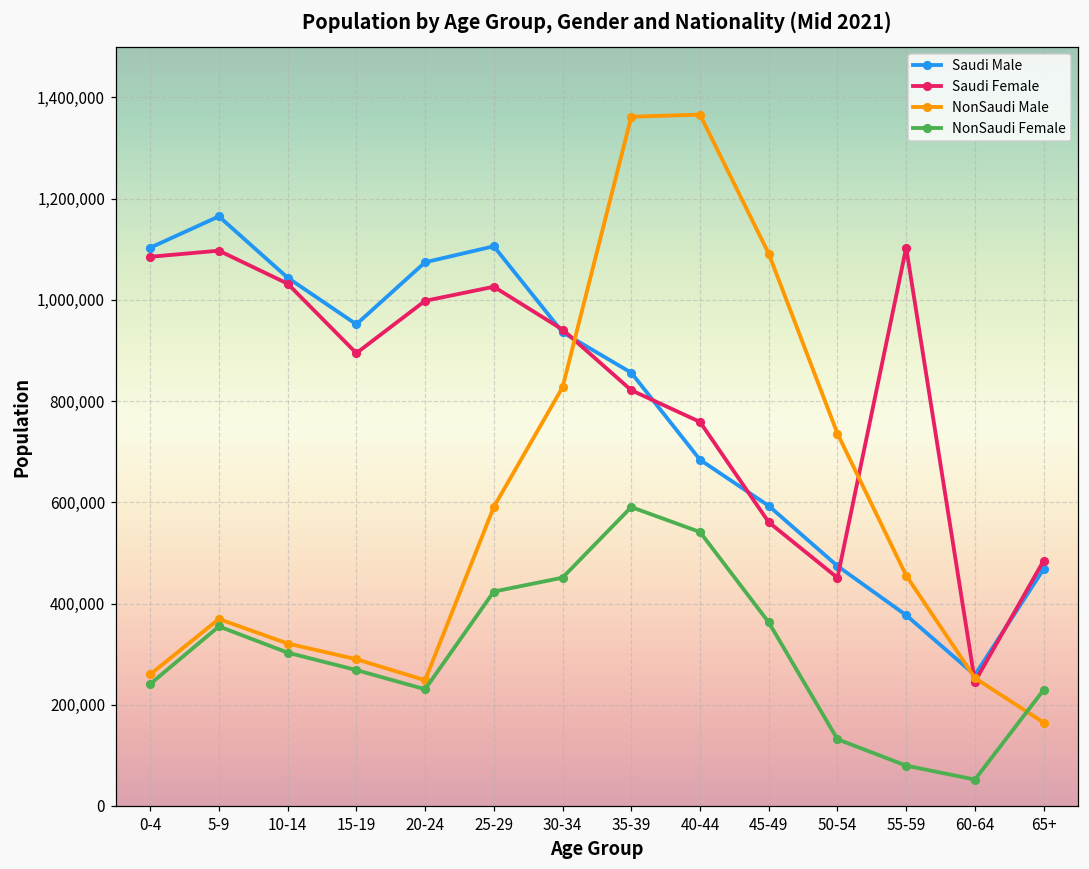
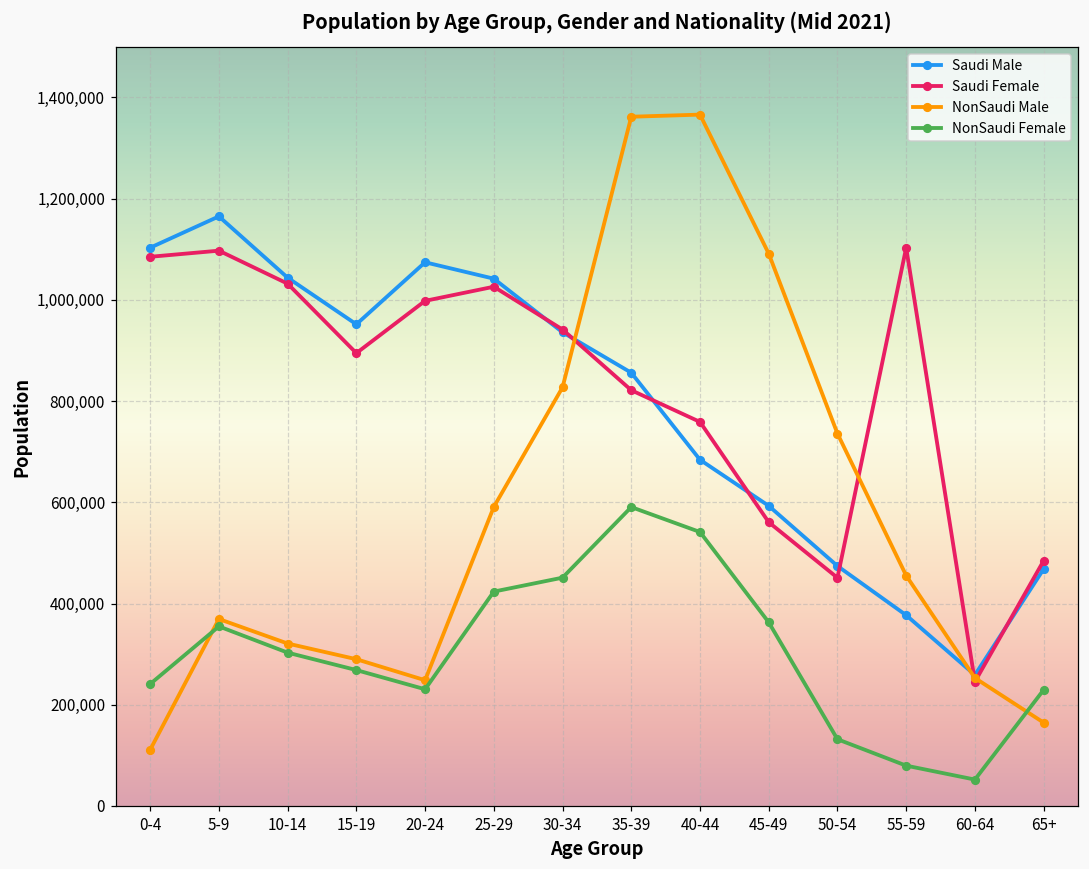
NonSaudi Male, 0-4: 260,000 -> 110,000
Saudi Male, 25-29: 1,110,000 -> 1,040,000
